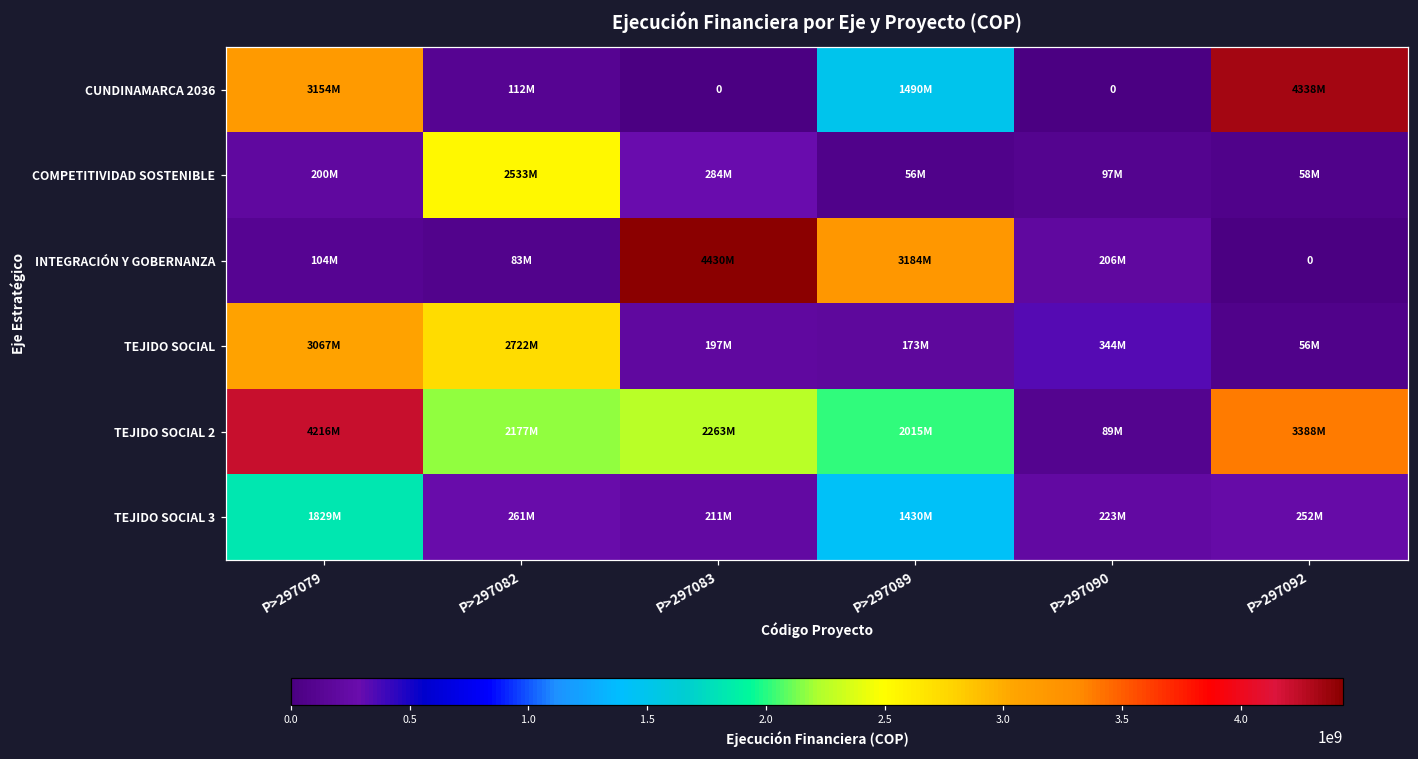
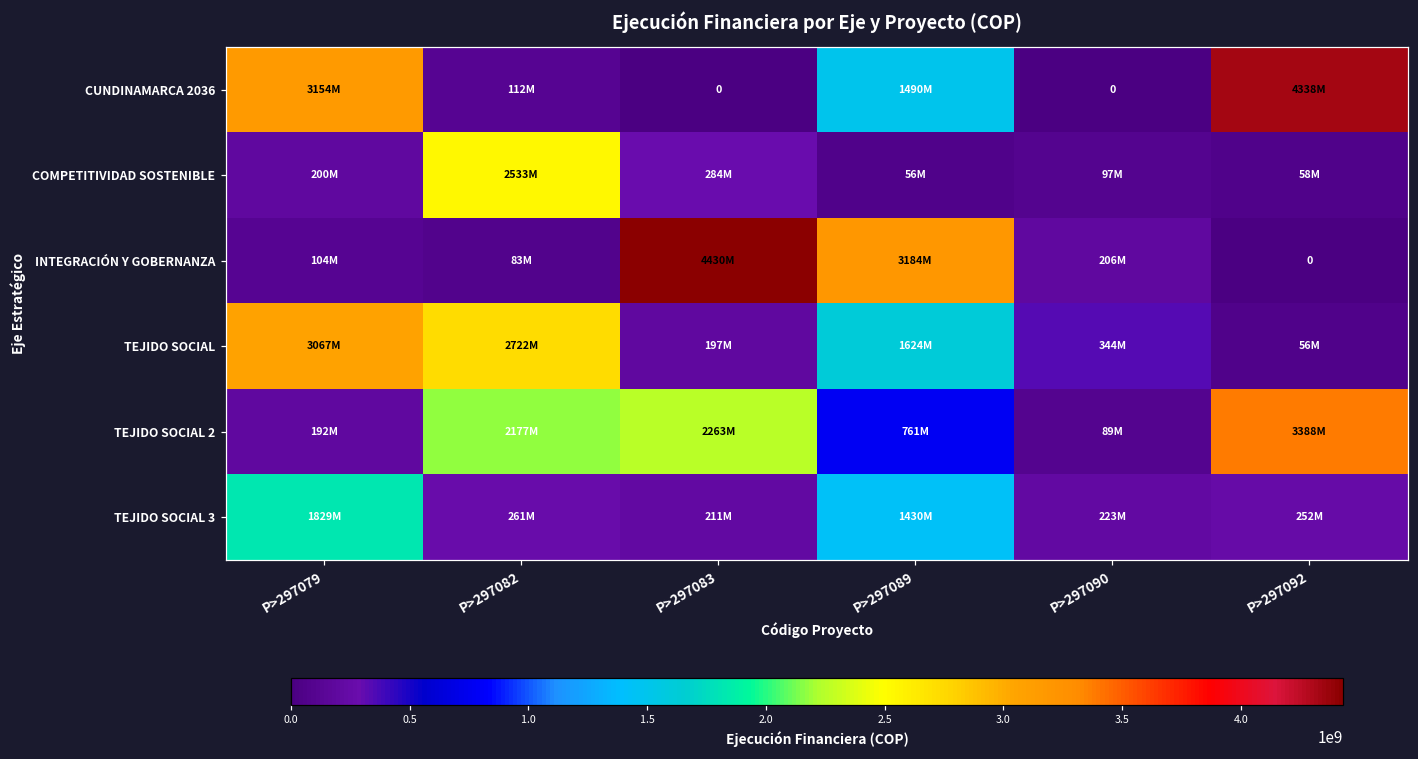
TEJIDO SOCIAL, P>297089: 173M -> 1624M
TEJIDO SOCIAL 2, P>297079: 4216M -> 192M
TEJIDO SOCIAL 2, P>297089: 2015M -> 761M
